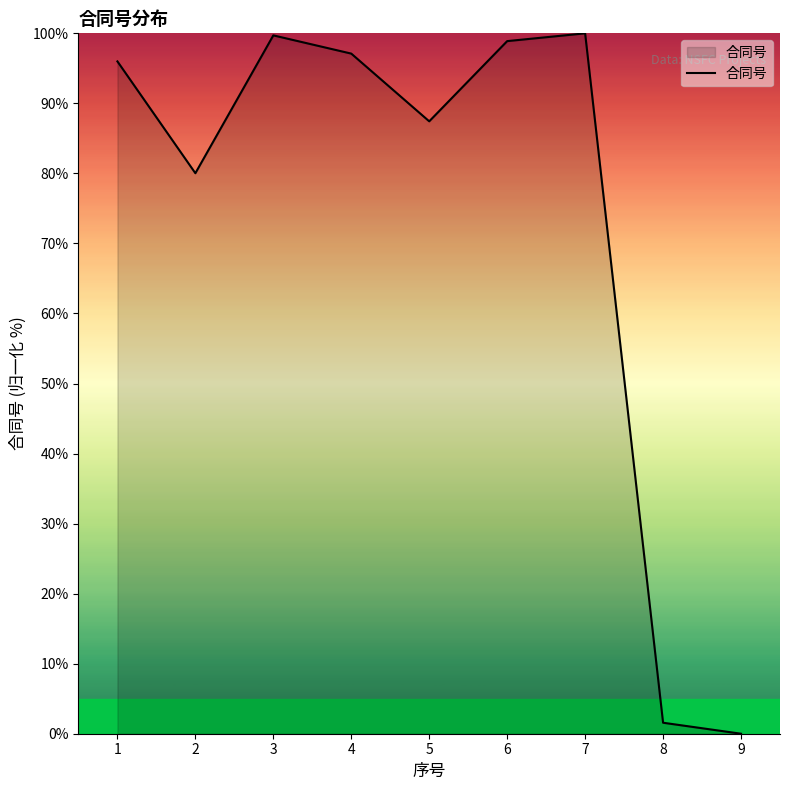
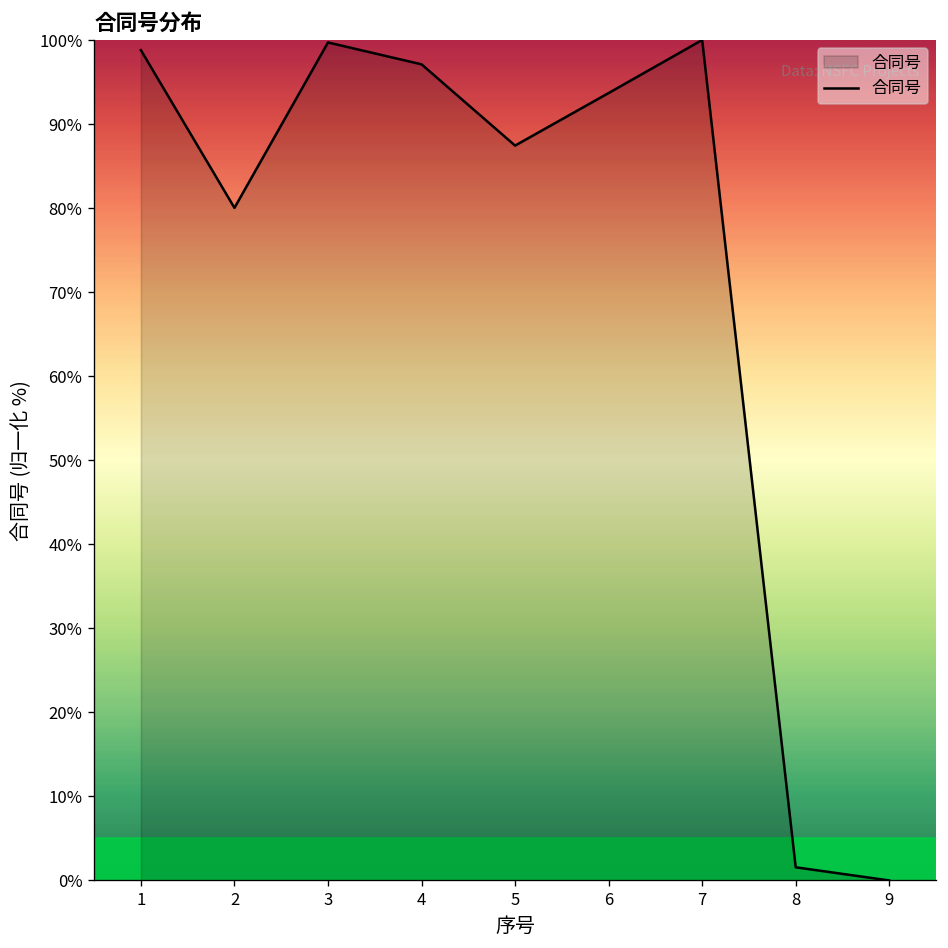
1: 96% -> 99%
6: 99% -> 94%
